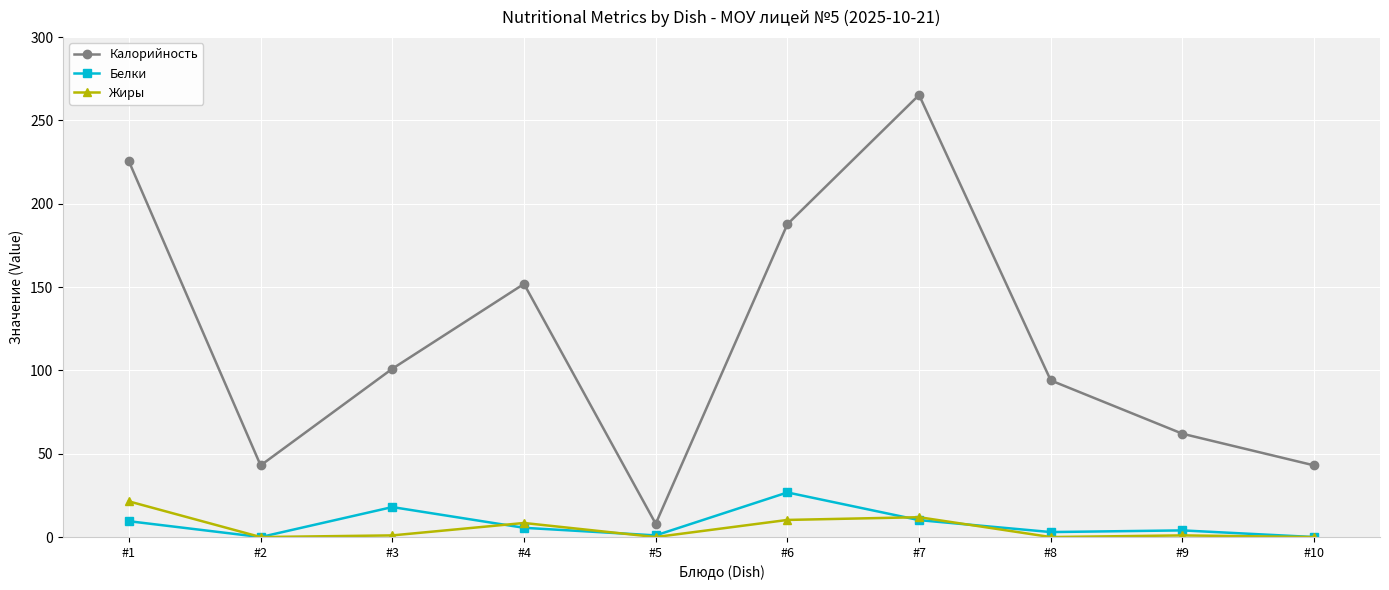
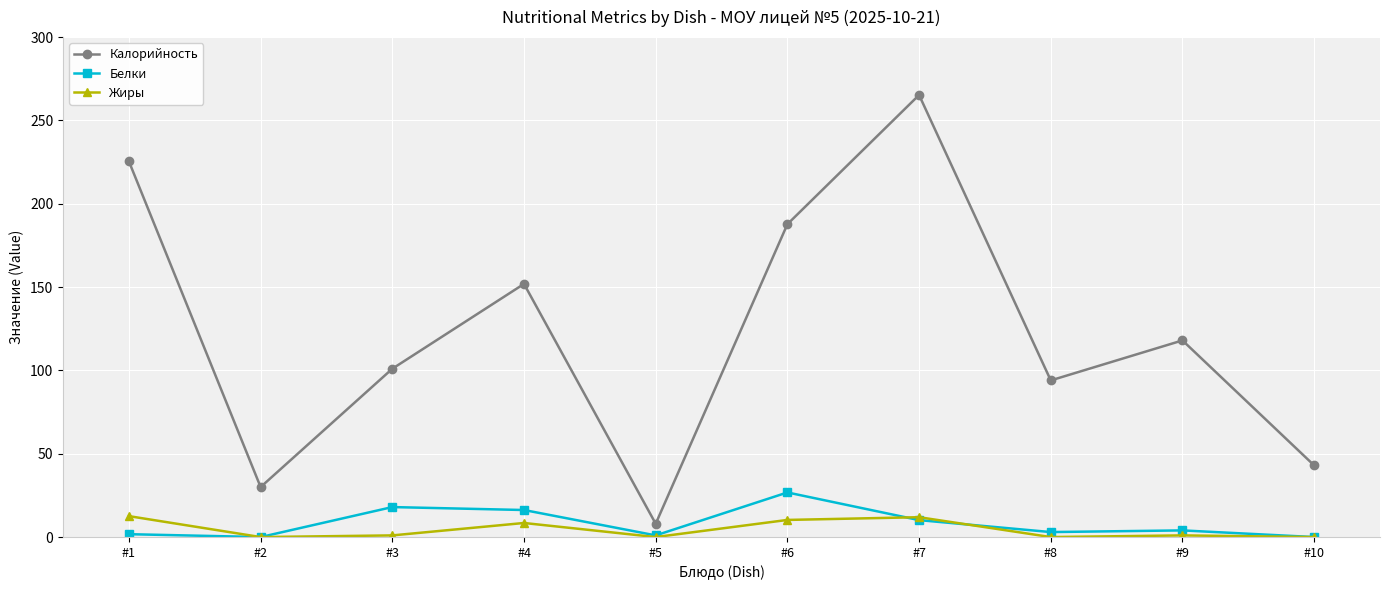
Белки, #1: 10 -> 2
Жиры, #1: 21 -> 13
Калорийность, #2: 43 -> 30
Белки, #4: 6 -> 16
Калорийность, #9: 62 -> 118
